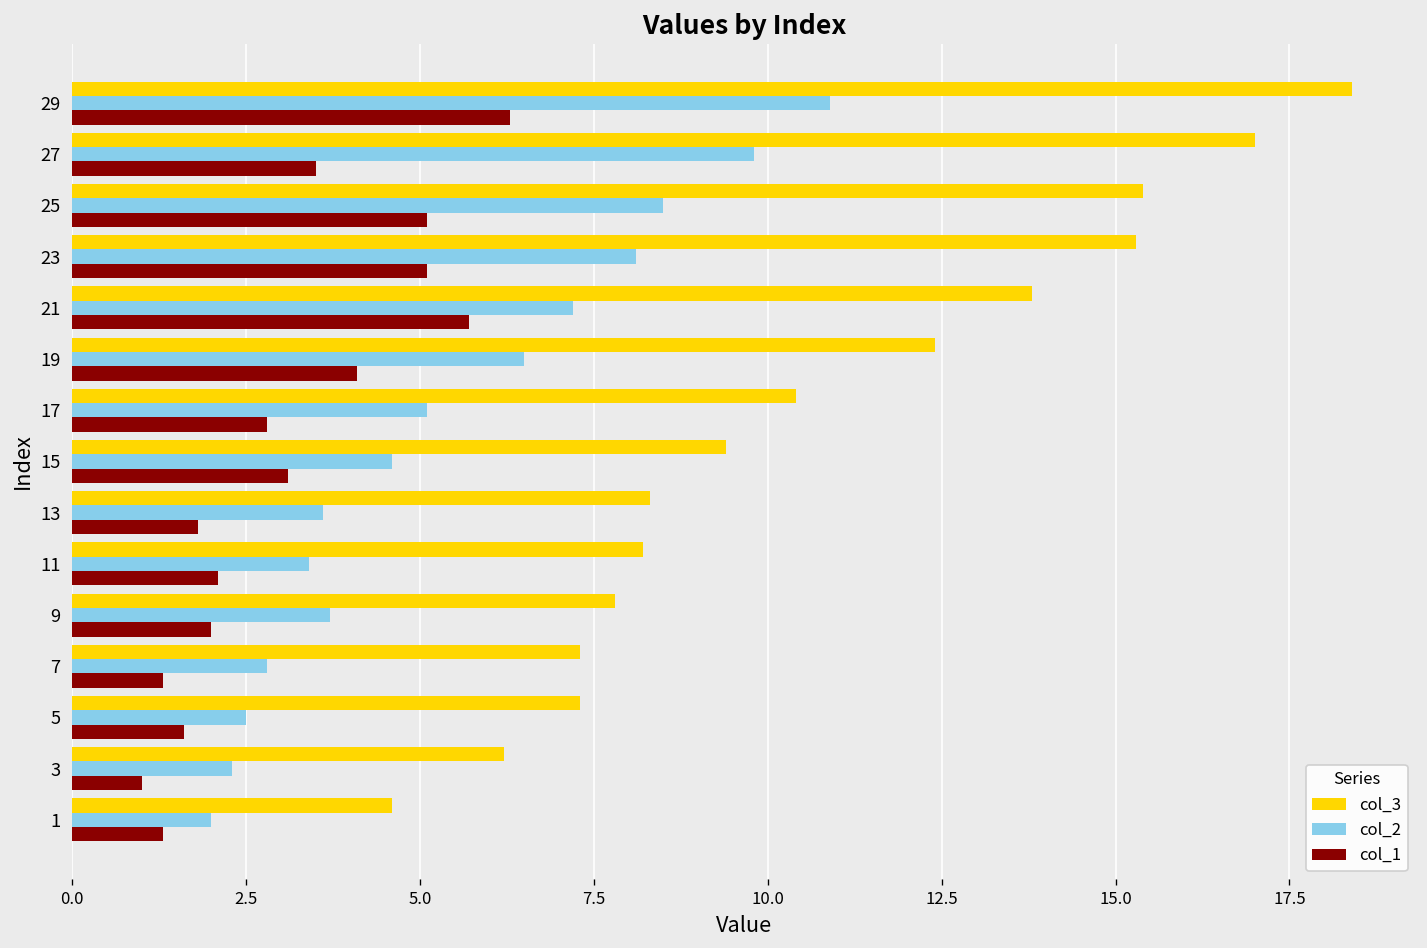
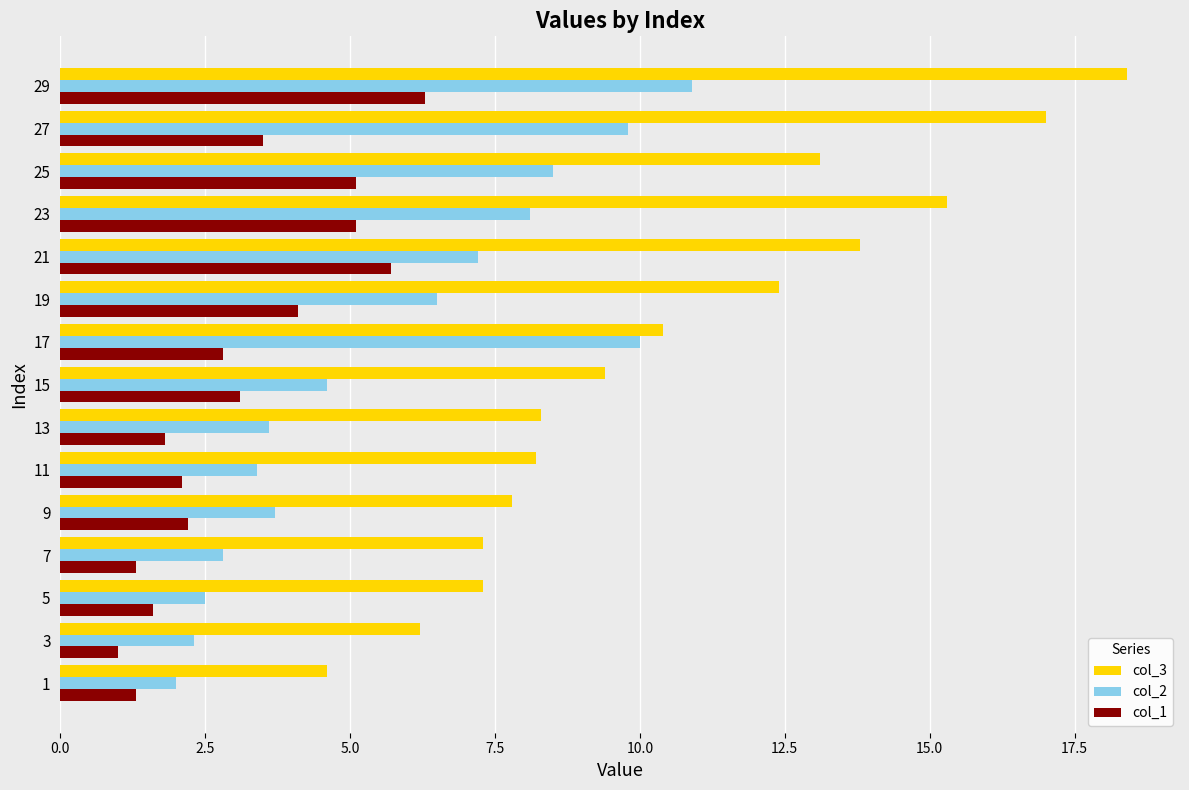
col_3, 25: 15.4 -> 13.1
col_2, 17: 5.1 -> 10.0
col_1, 9: 2.0 -> 2.2
